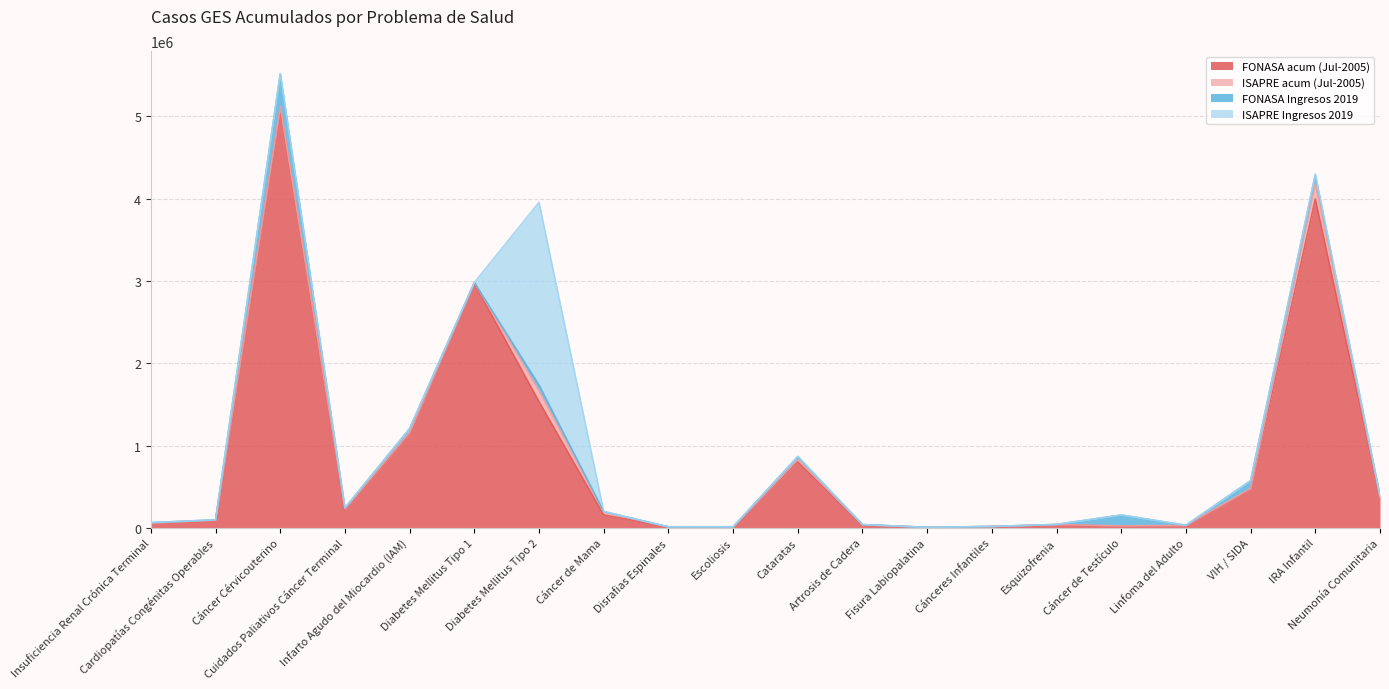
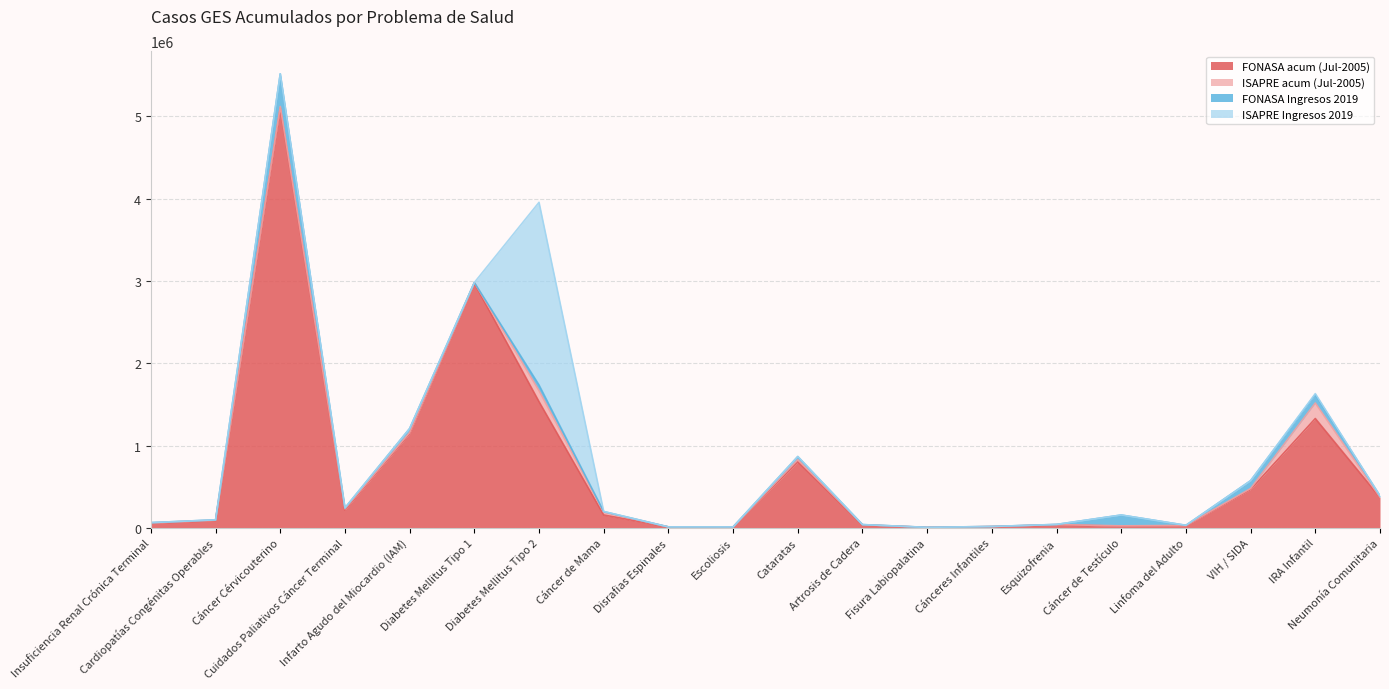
FONASA acum (Jul-2005), IRA Infantil: 4000000 -> 1300000
